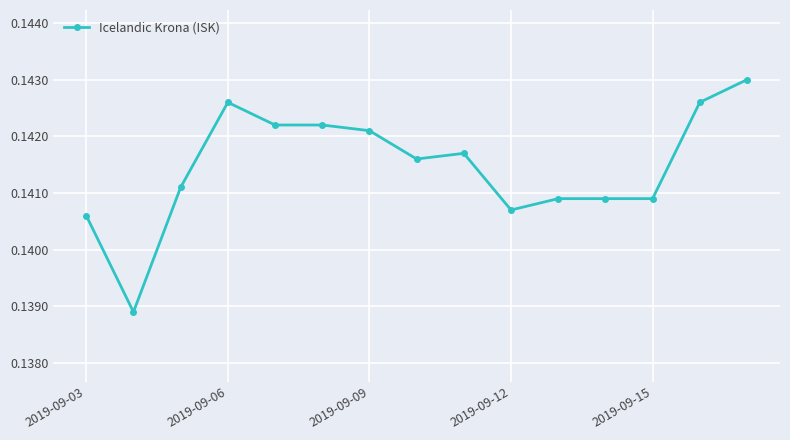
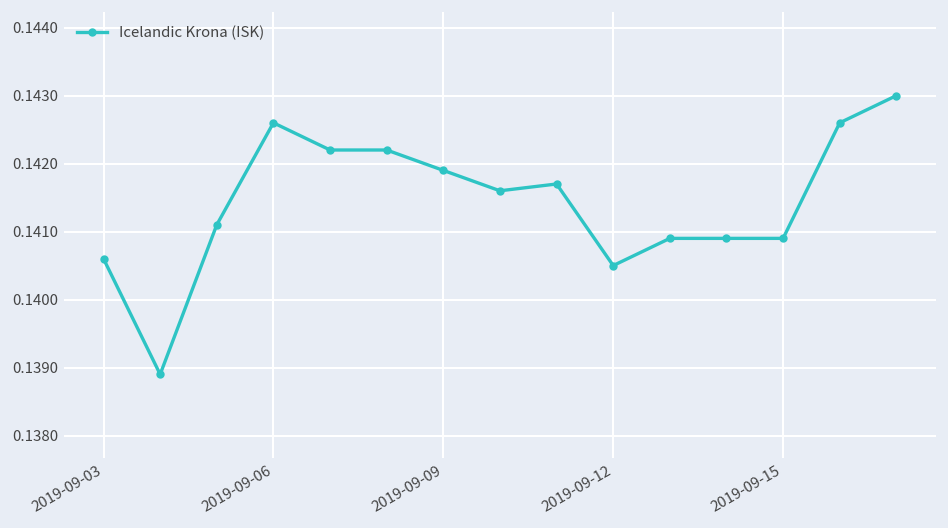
2019-09-09: 0.1421 -> 0.1419
2019-09-12: 0.1407 -> 0.1405
